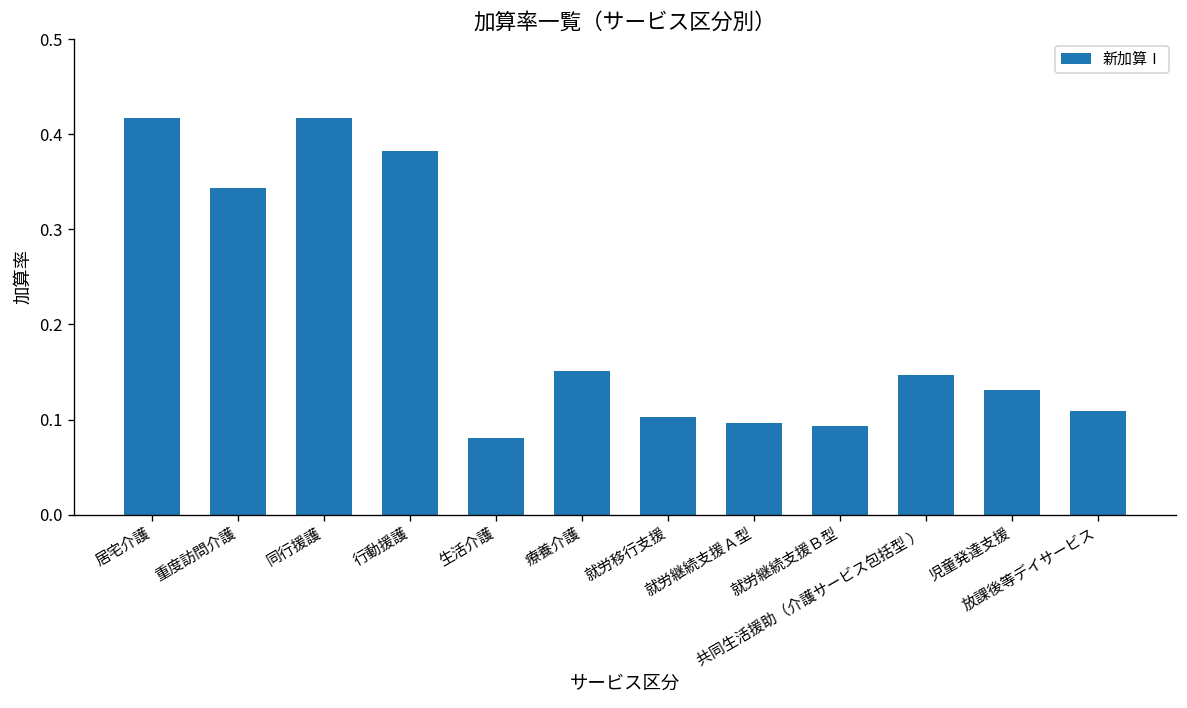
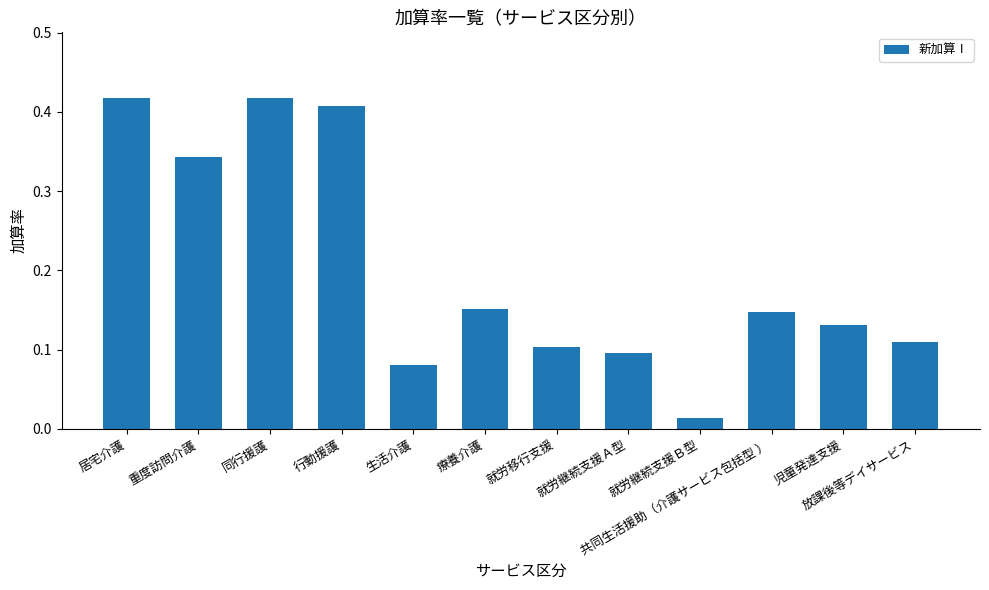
行動援護: 0.38 -> 0.41
就労継続支援Ｂ型: 0.09 -> 0.01
